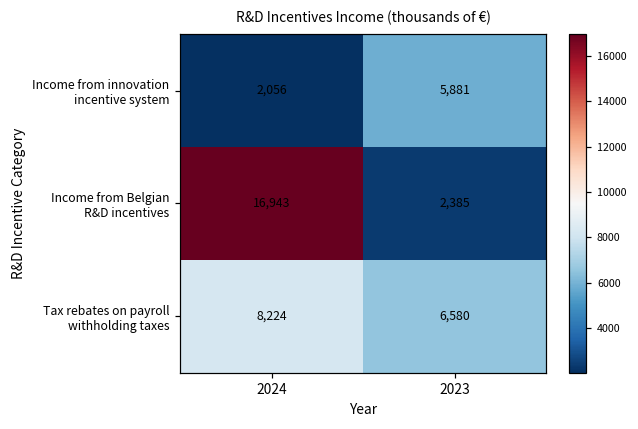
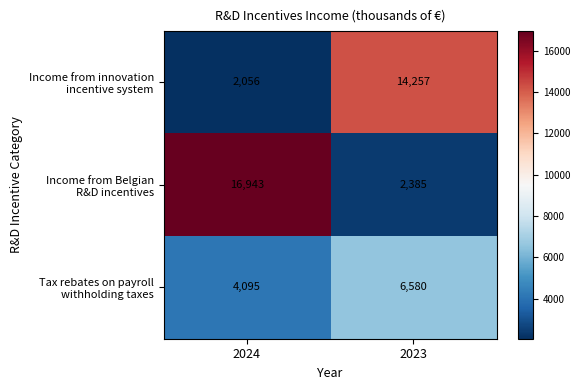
Income from innovation incentive system, 2023: 5,881 -> 14,257
Tax rebates on payroll withholding taxes, 2024: 8,224 -> 4,095
